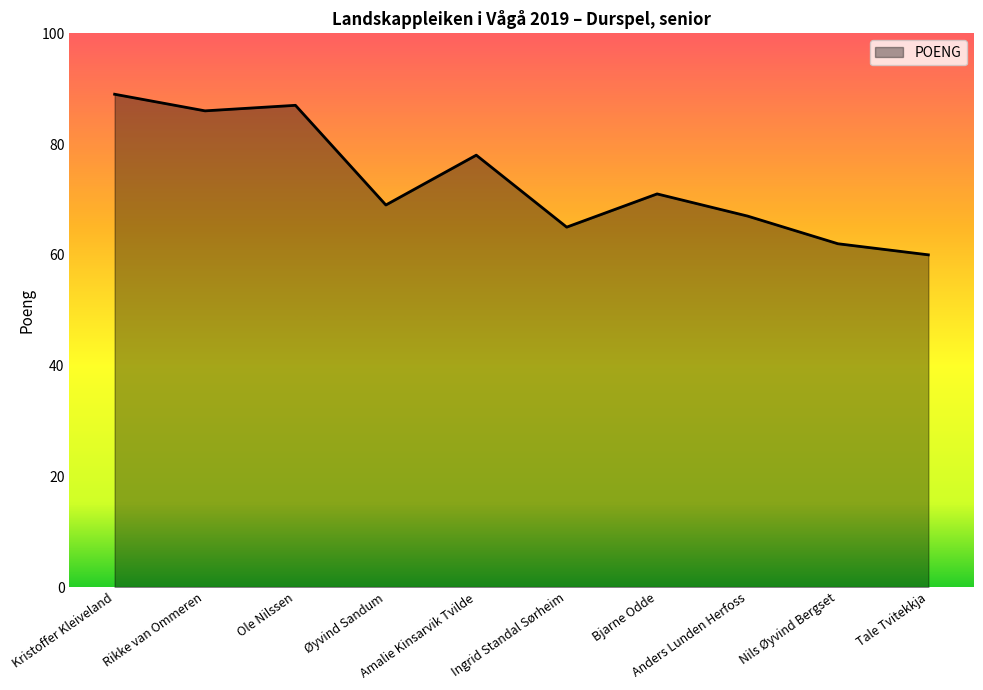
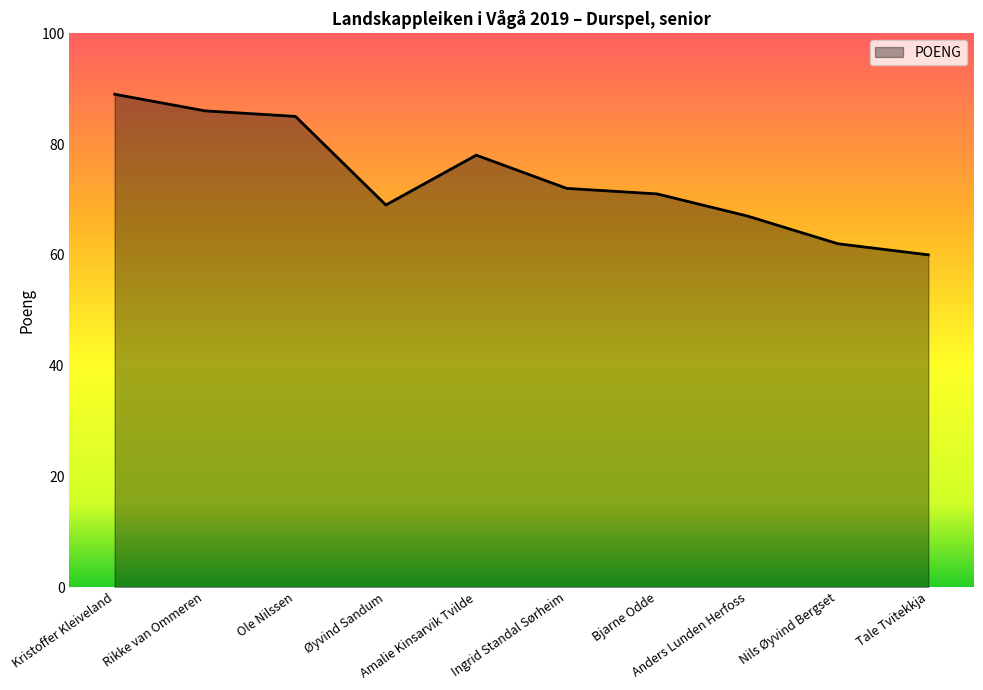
Ole Nilssen: 87 -> 85
Ingrid Standal Sørheim: 65 -> 72
